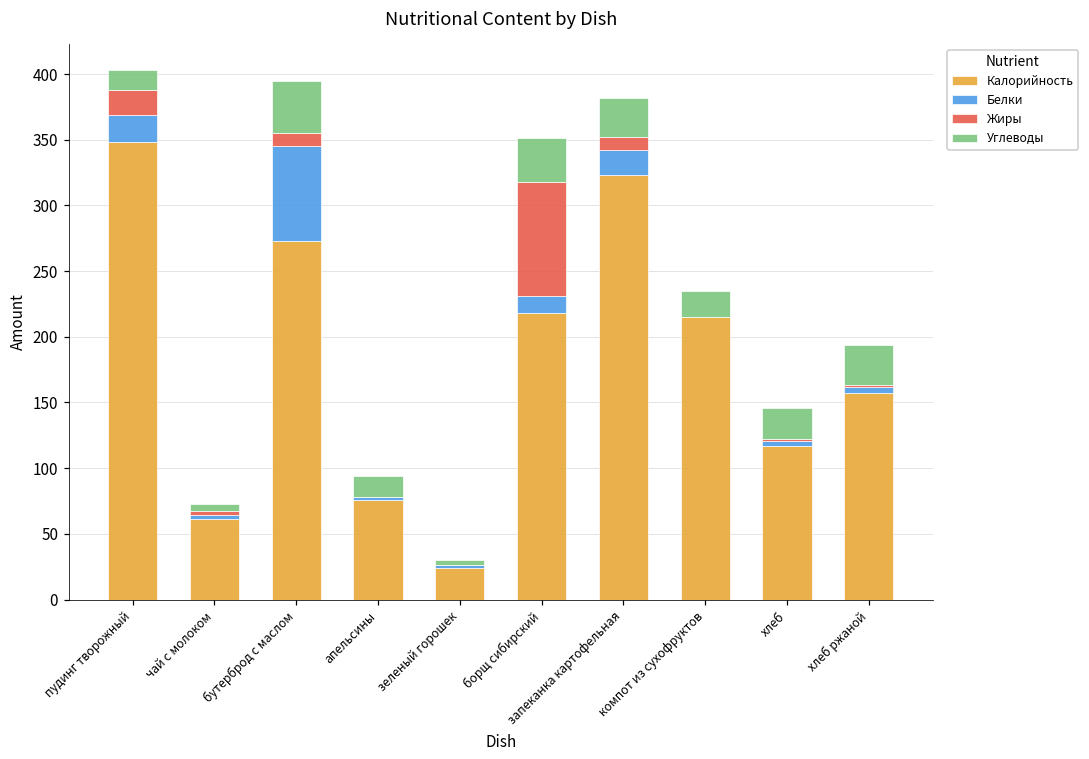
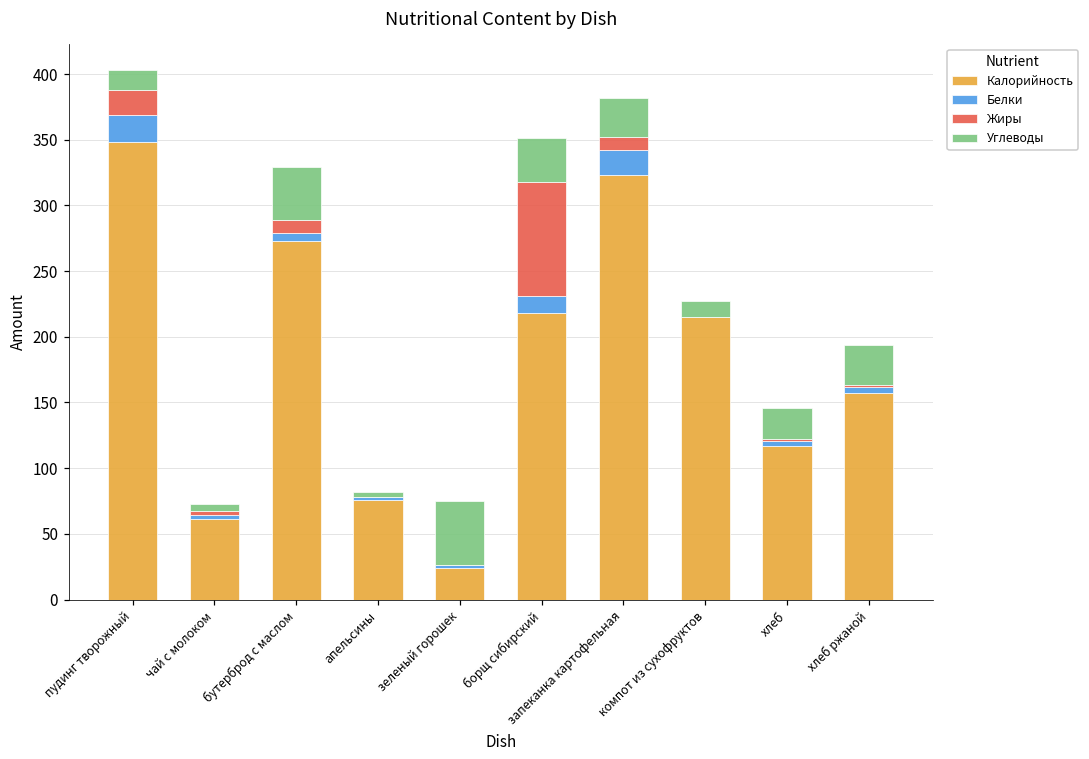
Белки, бутерброд с маслом: 72 -> 6
Углеводы, апельсины: 16 -> 4
Углеводы, зеленый горошек: 4 -> 49
Углеводы, компот из сухофруктов: 20 -> 12
